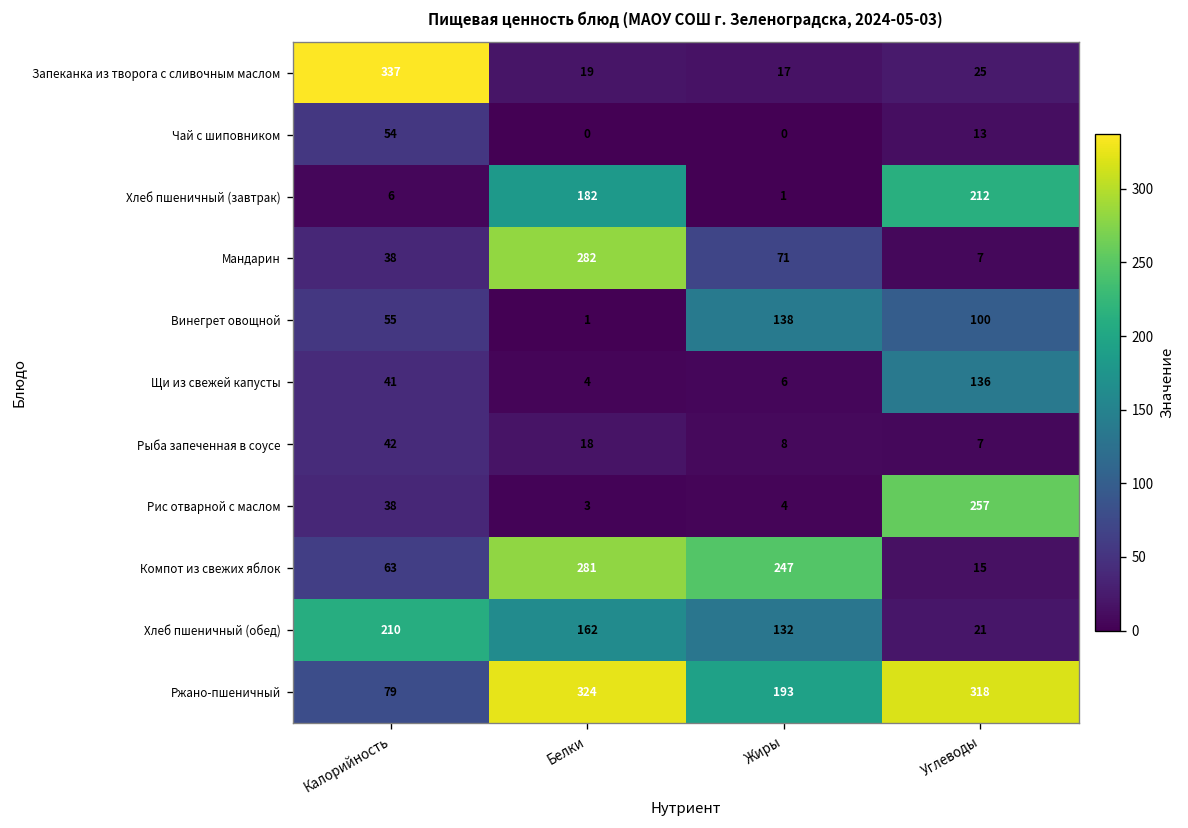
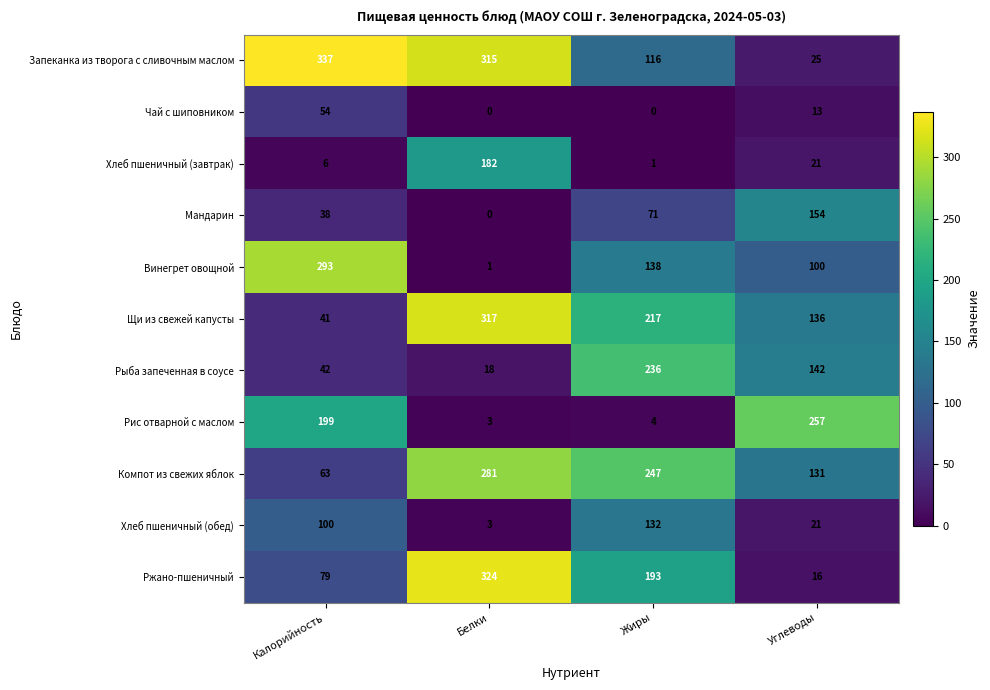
Запеканка из творога с сливочным маслом, Белки: 19 -> 315
Запеканка из творога с сливочным маслом, Жиры: 17 -> 116
Хлеб пшеничный (завтрак), Углеводы: 212 -> 21
Мандарин, Белки: 282 -> 0
Мандарин, Углеводы: 7 -> 154
Винегрет овощной, Калорийность: 55 -> 293
Щи из свежей капусты, Белки: 4 -> 317
Щи из свежей капусты, Жиры: 6 -> 217
Рыба запеченная в соусе, Жиры: 8 -> 236
Рыба запеченная в соусе, Углеводы: 7 -> 142
Рис отварной с маслом, Калорийность: 38 -> 199
Компот из свежих яблок, Углеводы: 15 -> 131
Хлеб пшеничный (обед), Калорийность: 210 -> 100
Хлеб пшеничный (обед), Белки: 162 -> 3
Ржано-пшеничный, Углеводы: 318 -> 16
